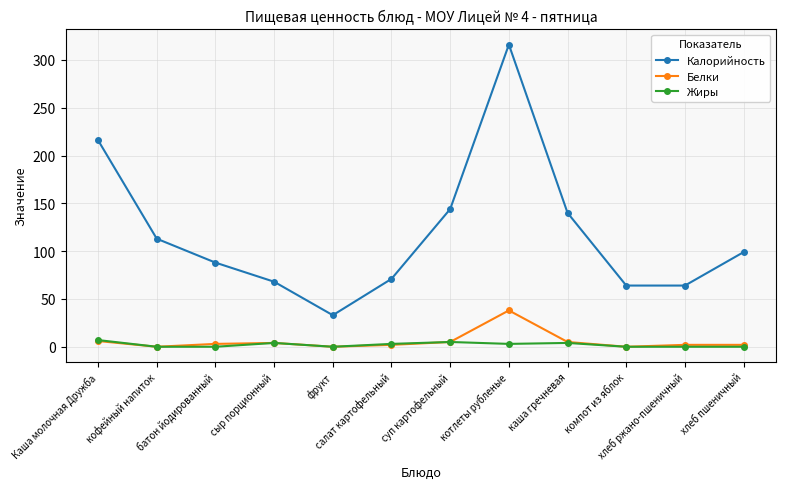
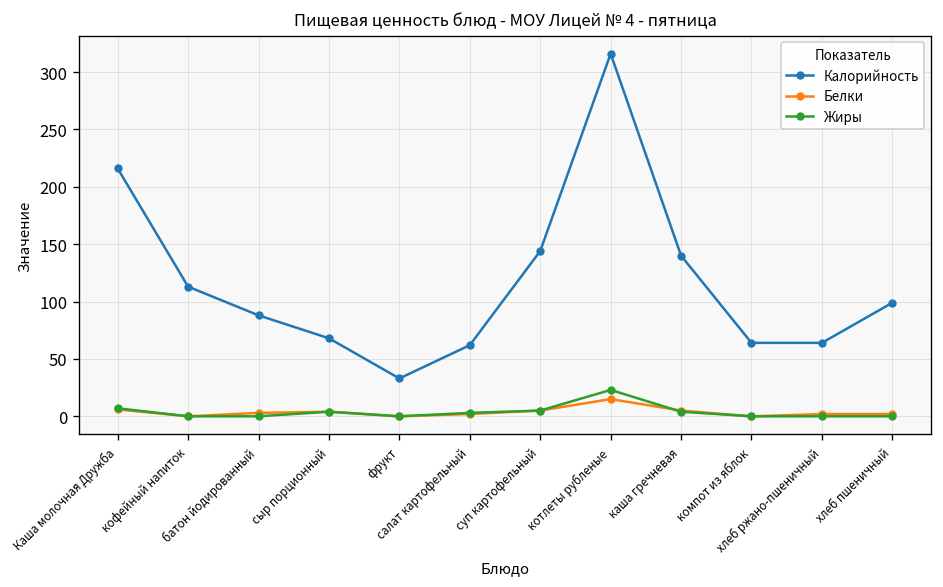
Калорийность, салат картофельный: 70 -> 60
Белки, котлеты рубленые: 40 -> 20
Жиры, котлеты рубленые: 0 -> 20
